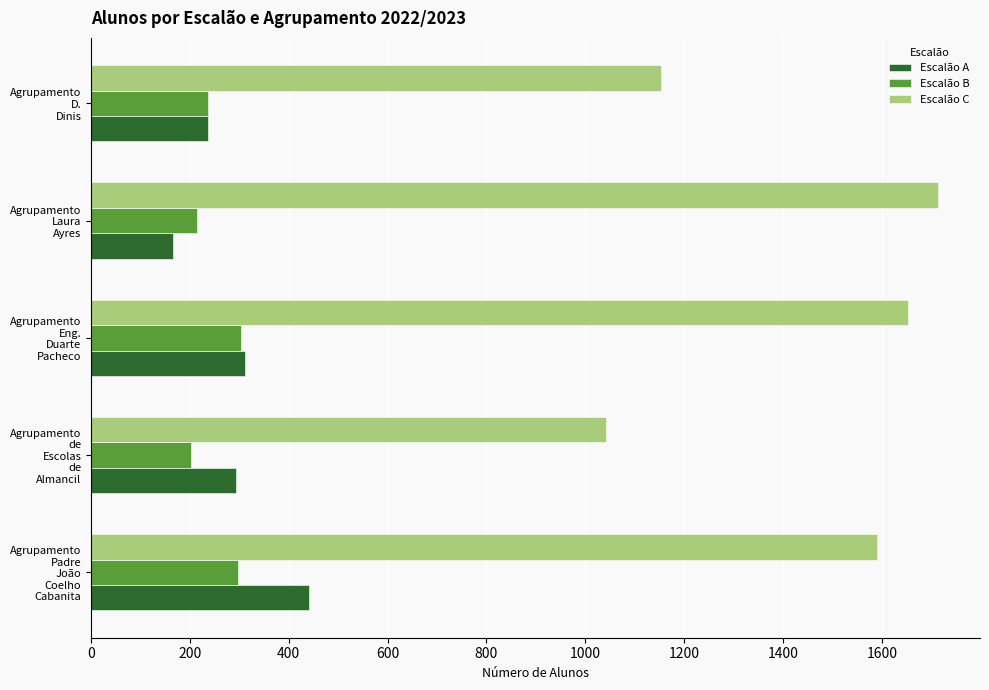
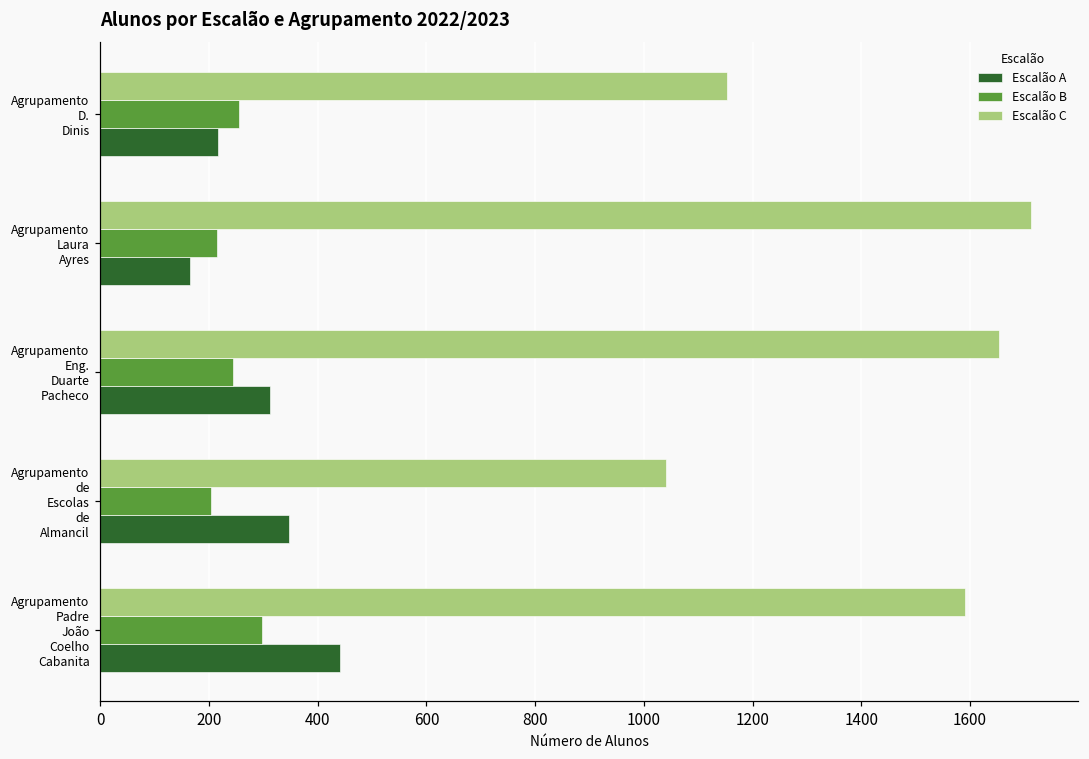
Escalão B, Agrupamento D. Dinis: 240 -> 260
Escalão A, Agrupamento D. Dinis: 240 -> 220
Escalão B, Agrupamento Eng. Duarte Pacheco: 300 -> 250
Escalão A, Agrupamento de Escolas de Almancil: 290 -> 350
